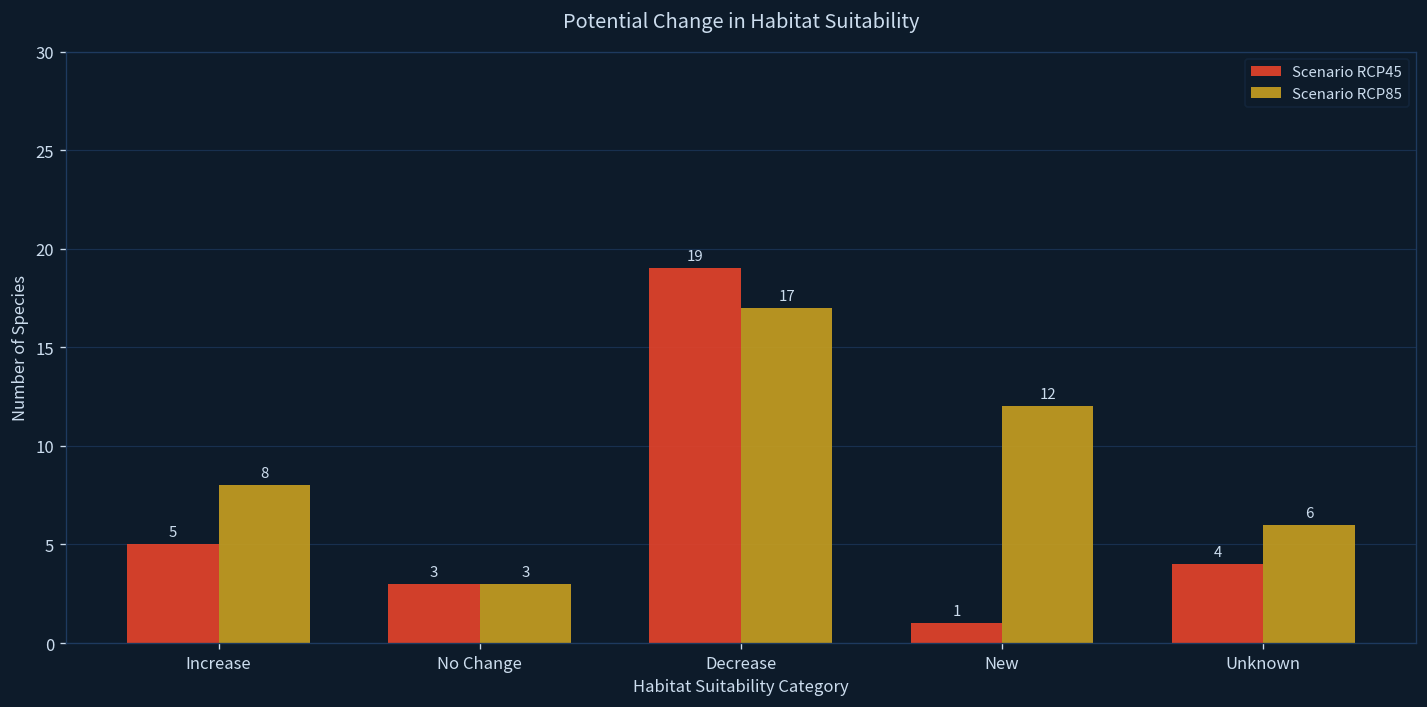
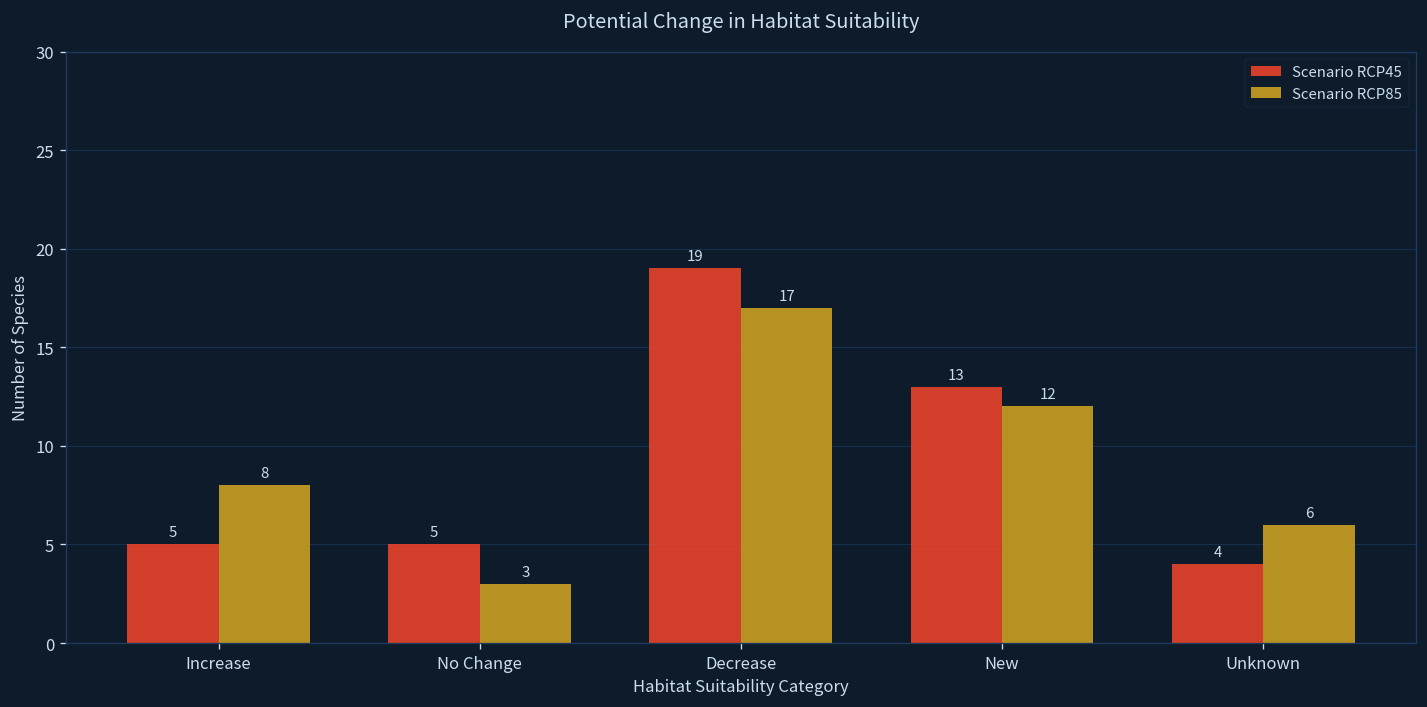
Scenario RCP45, No Change: 3 -> 5
Scenario RCP45, New: 1 -> 13
